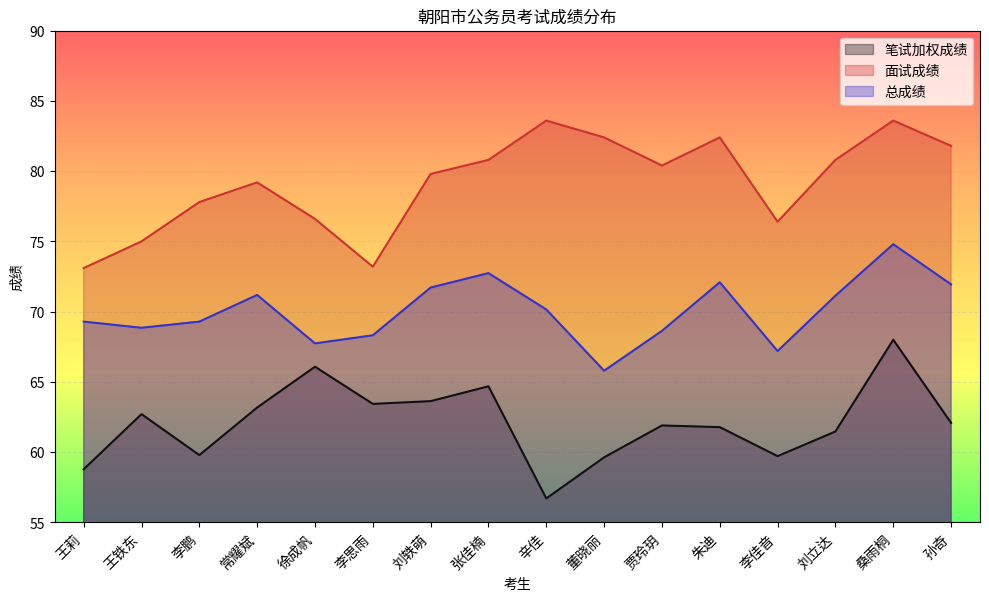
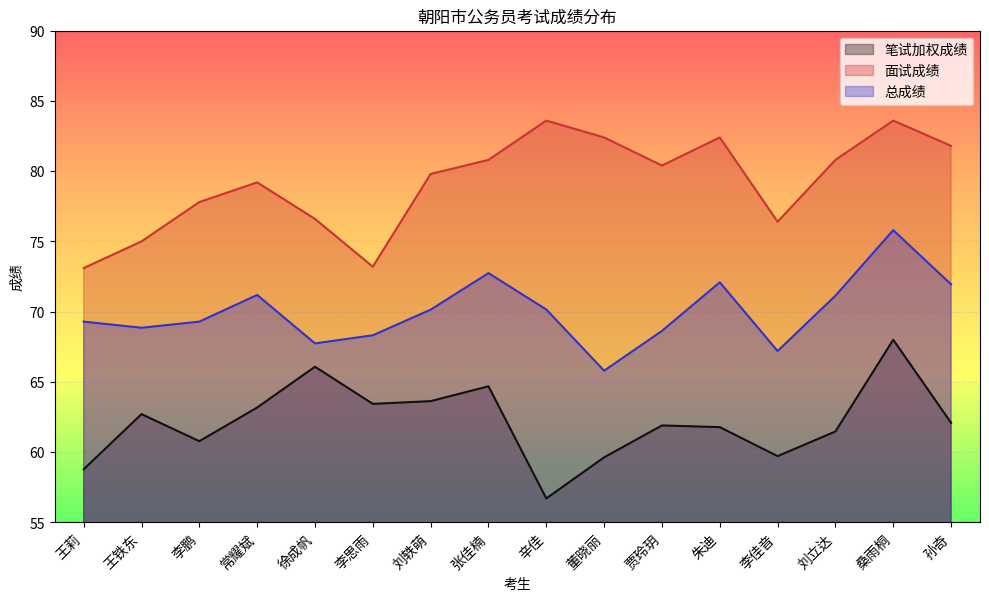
笔试加权成绩, 李鹏: 59.8 -> 60.8
总成绩, 刘轶萌: 71.7 -> 70.1
总成绩, 桑雨桐: 74.8 -> 75.8
